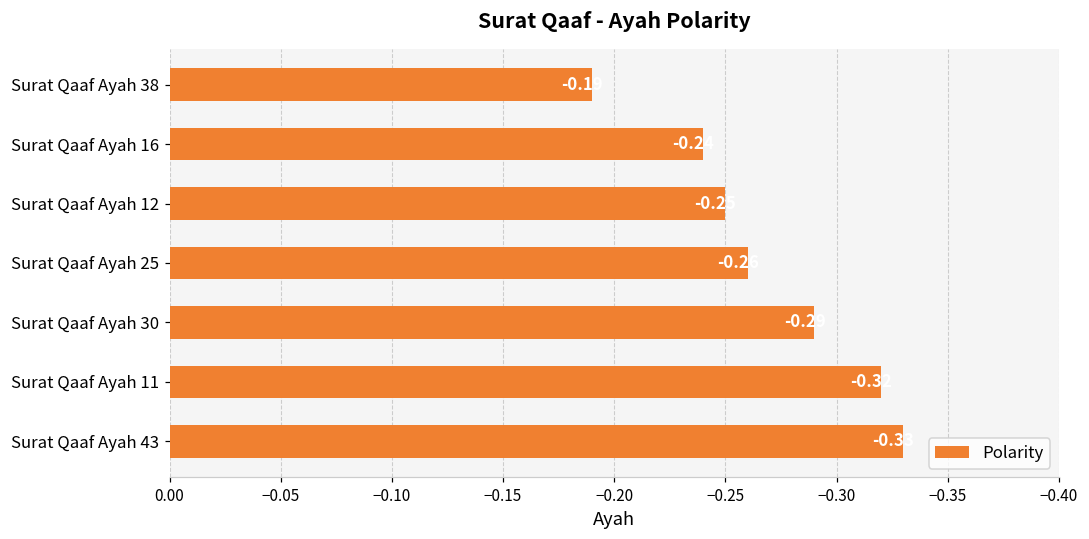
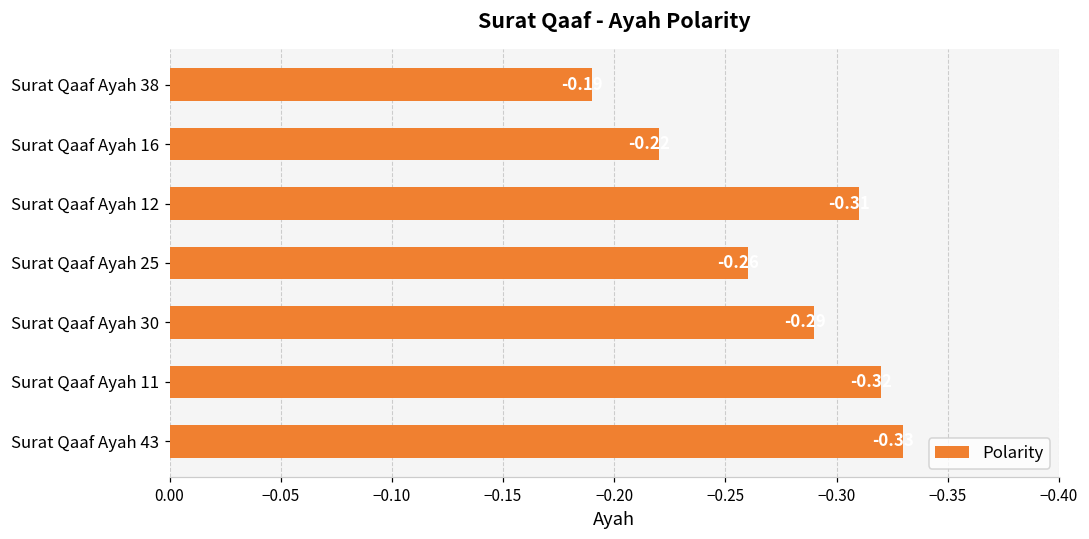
Surat Qaaf Ayah 16: -0.24 -> -0.22
Surat Qaaf Ayah 12: -0.25 -> -0.31
